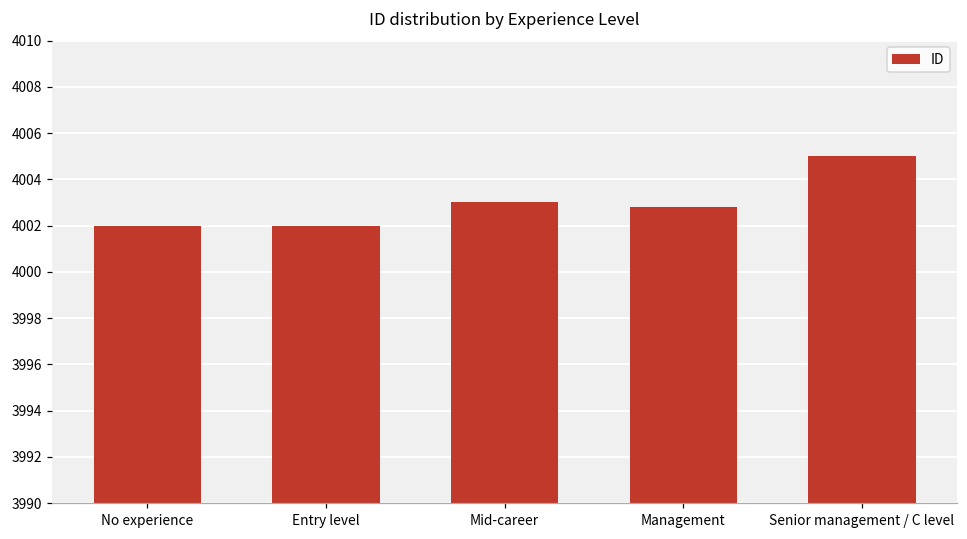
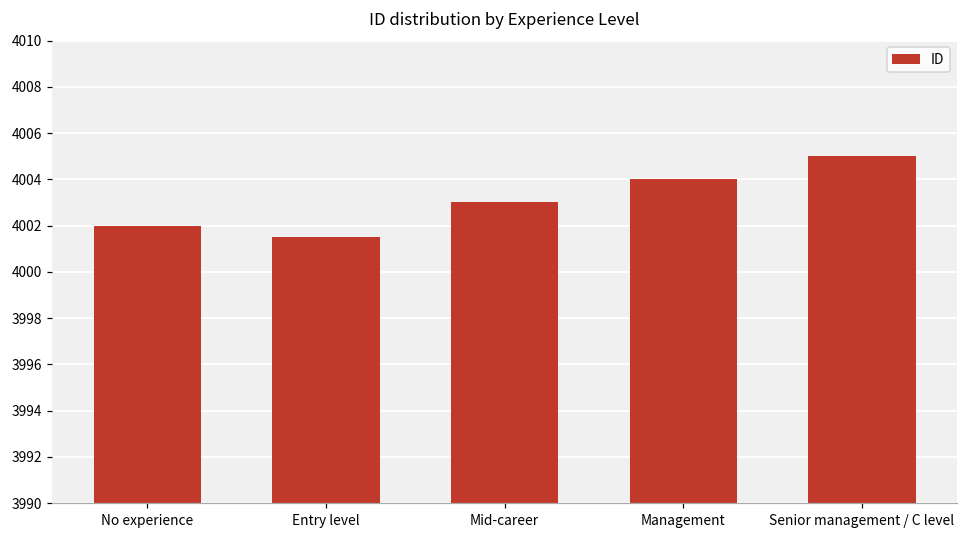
Entry level: 4002.0 -> 4001.5
Management: 4002.8 -> 4004.0
